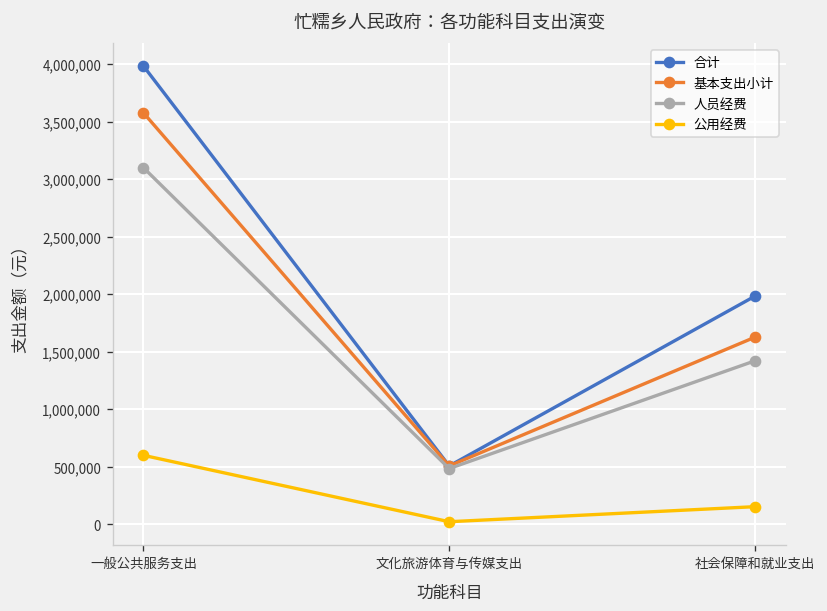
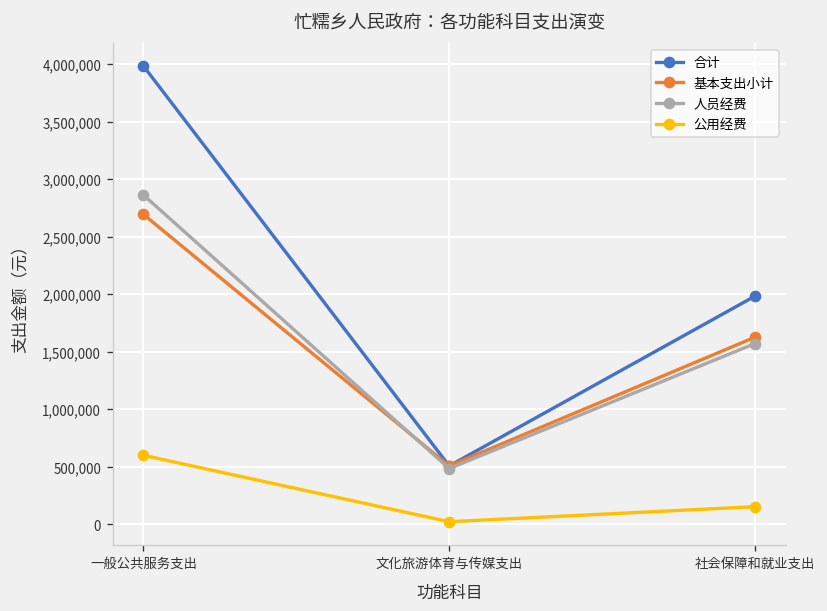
基本支出小计, 一般公共服务支出: 3,600,000 -> 2,700,000
人员经费, 一般公共服务支出: 3,100,000 -> 2,900,000
人员经费, 社会保障和就业支出: 1,400,000 -> 1,600,000
